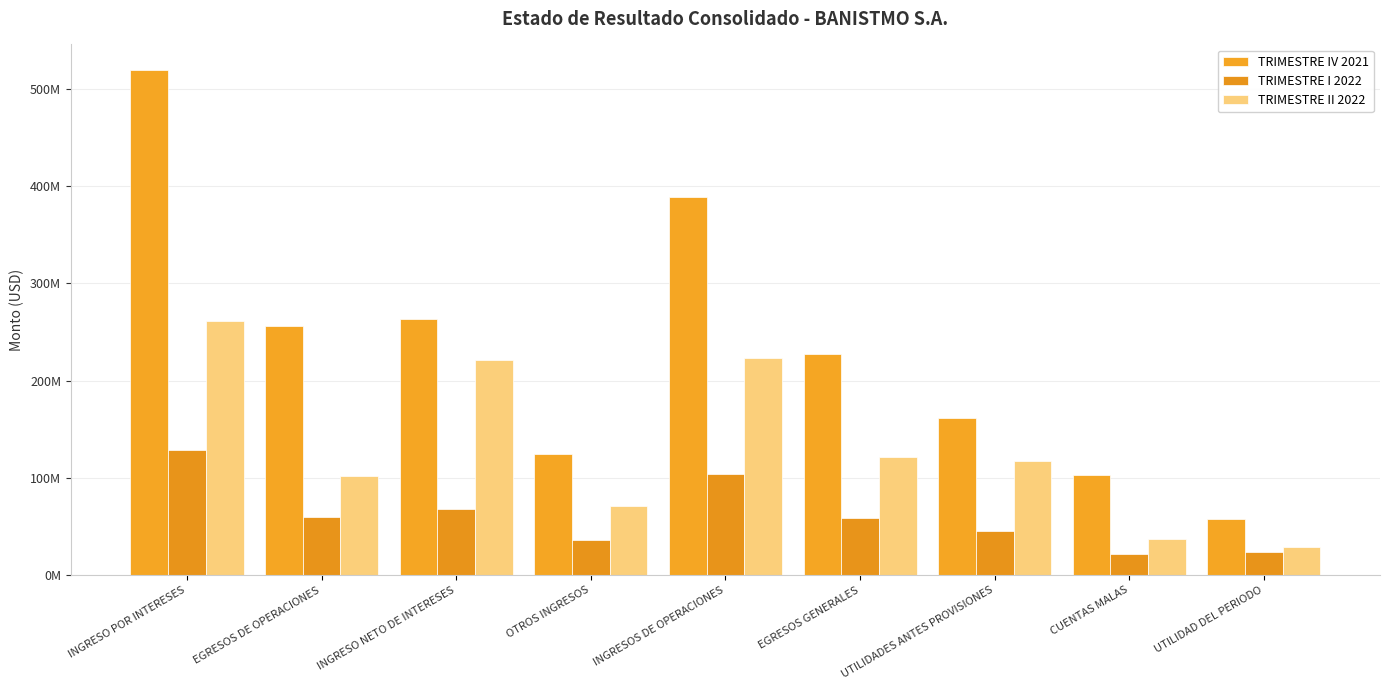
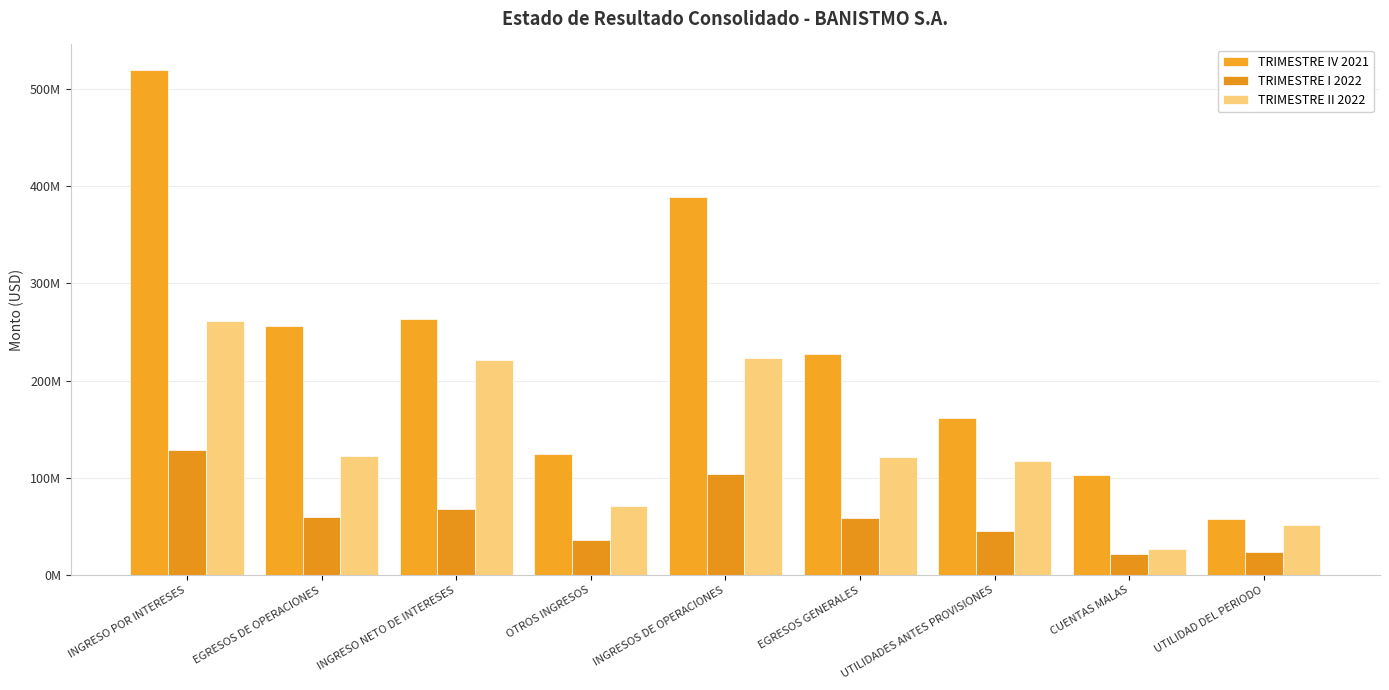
TRIMESTRE II 2022, EGRESOS DE OPERACIONES: 100000000 -> 120000000
TRIMESTRE II 2022, CUENTAS MALAS: 40000000 -> 30000000
TRIMESTRE II 2022, UTILIDAD DEL PERIODO: 30000000 -> 50000000
